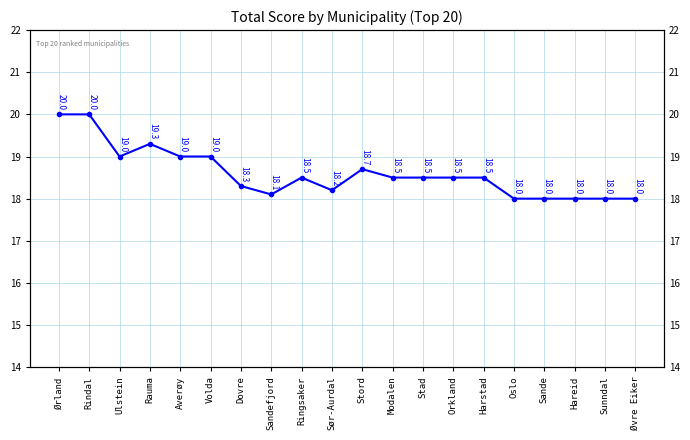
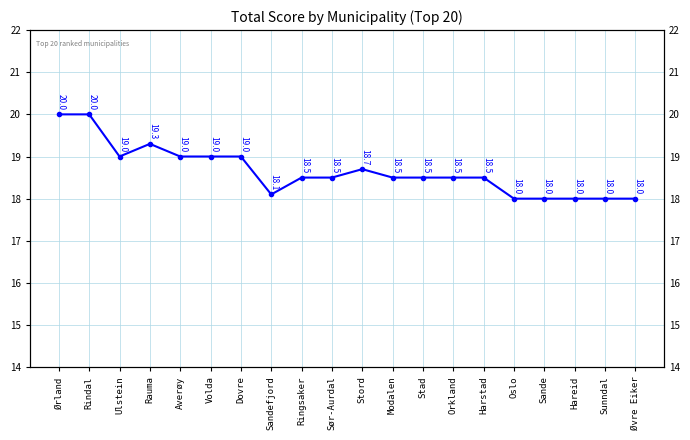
Dovre: 18.3 -> 19.0
Sør-Aurdal: 18.2 -> 18.5
